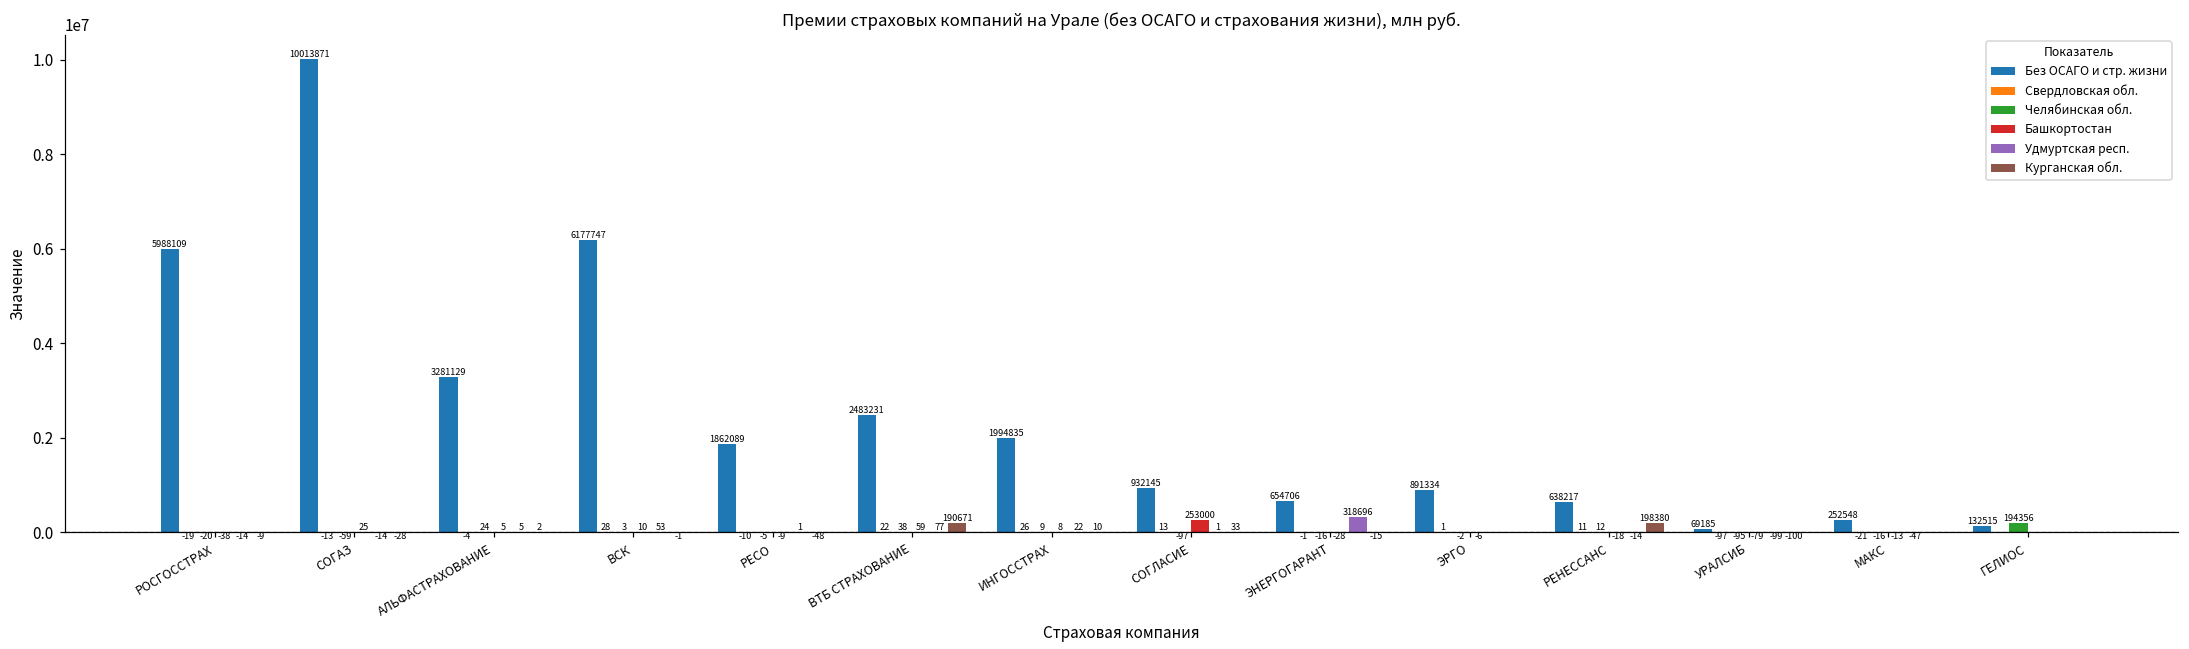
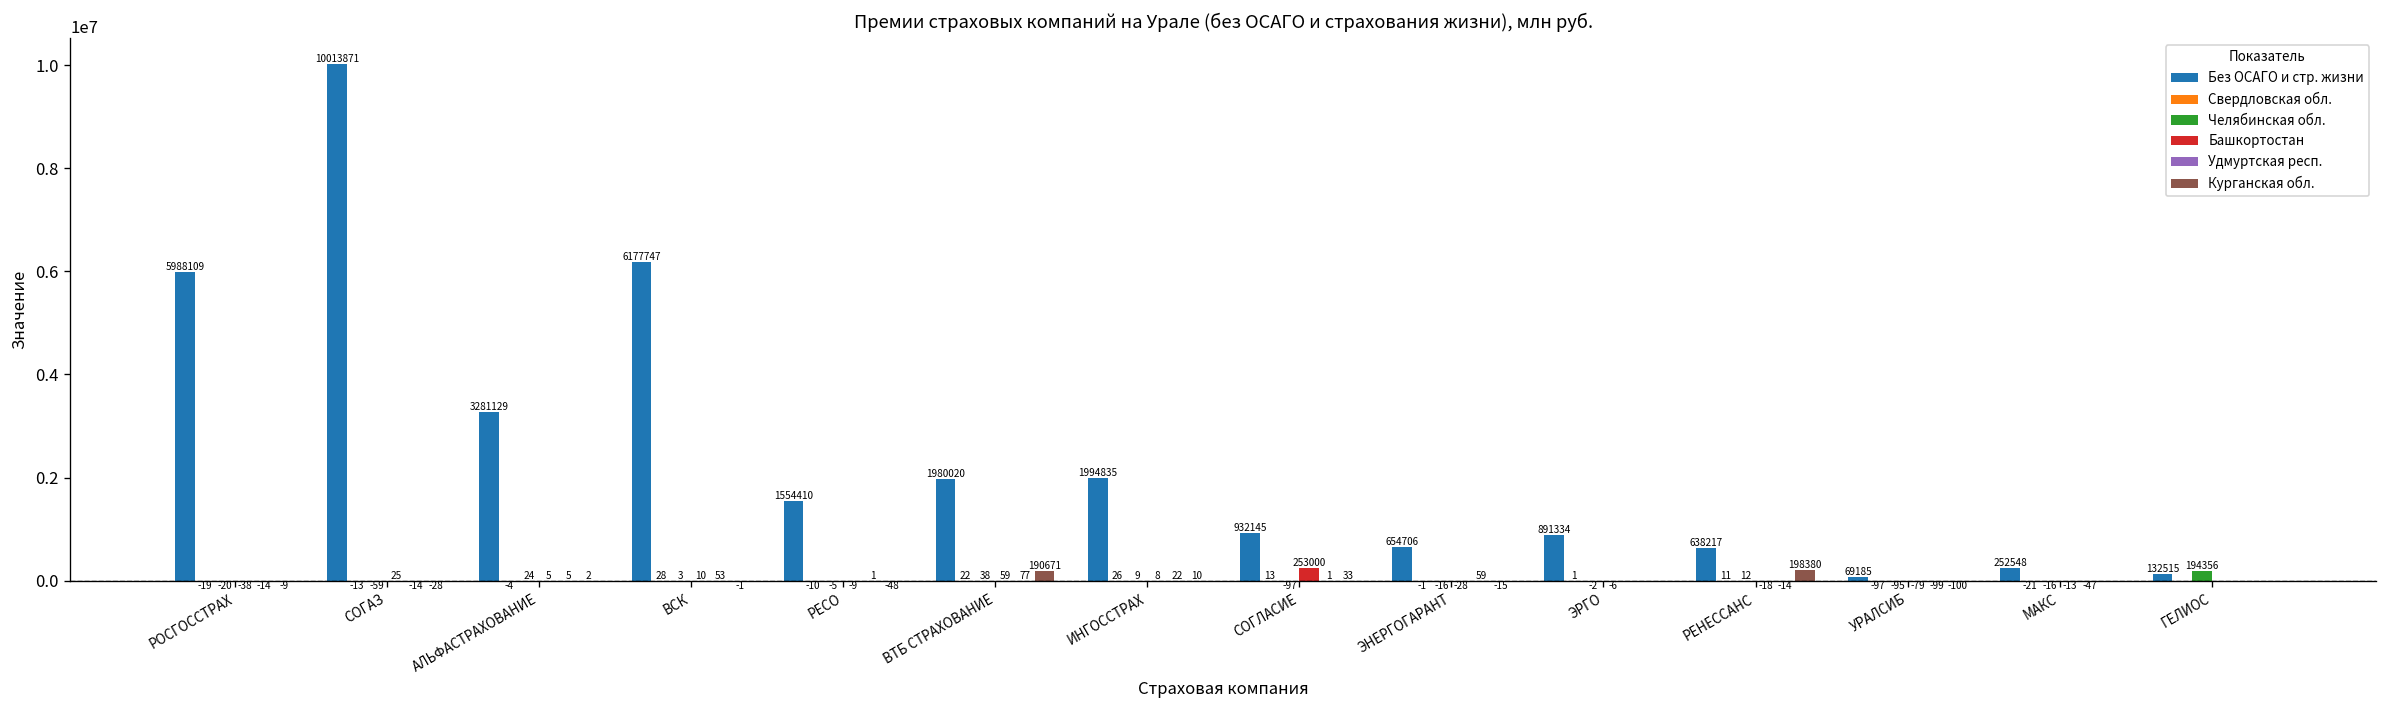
Без ОСАГО и стр. жизни, РЕСО: 1862089 -> 1554410
Без ОСАГО и стр. жизни, ВТБ СТРАХОВАНИЕ: 2483231 -> 1980020
Удмуртская респ., ЭНЕРГОГАРАНТ: 318696 -> 59
